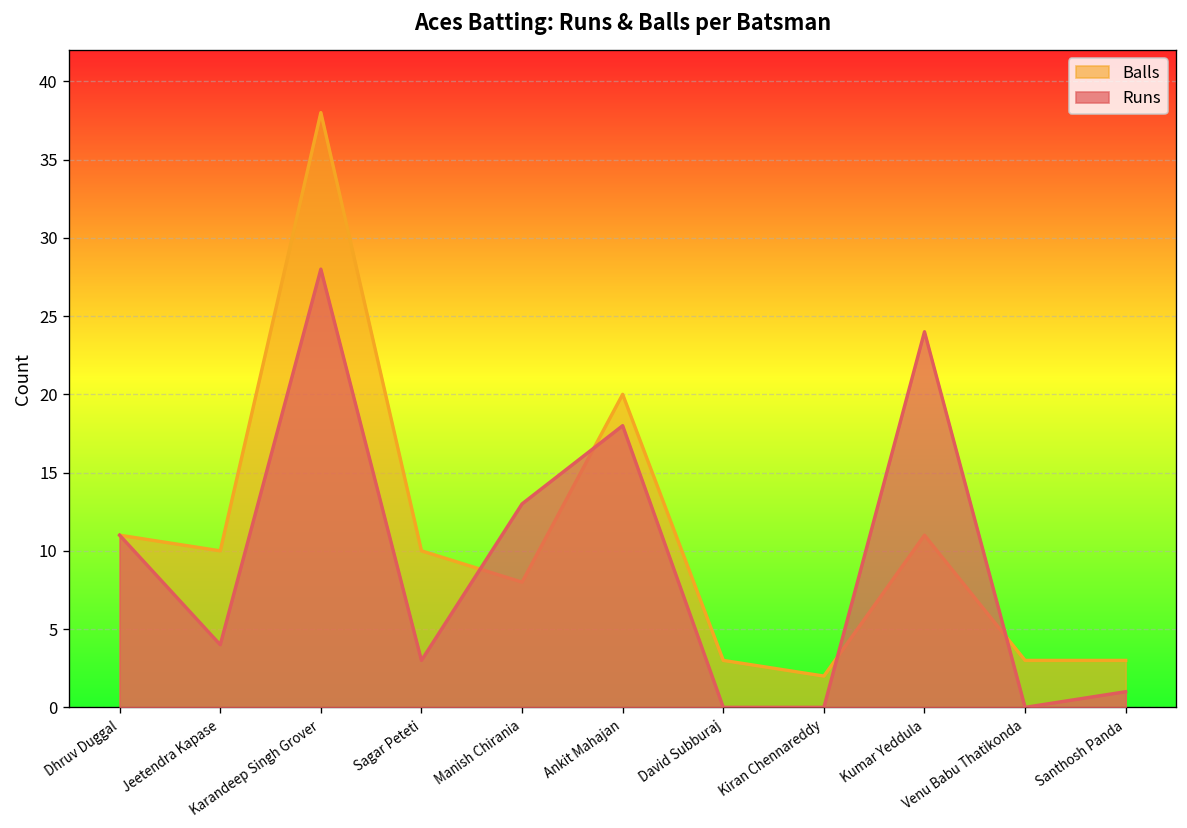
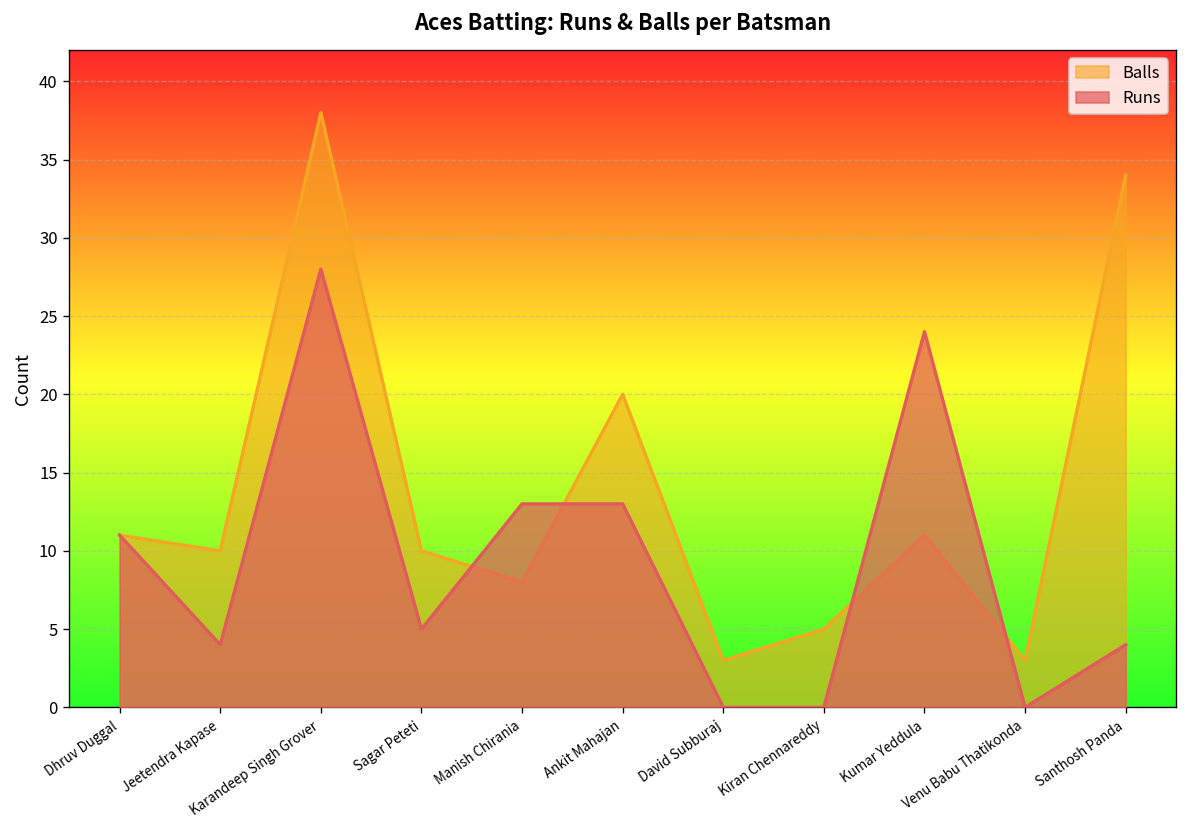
Runs, Sagar Peteti: 3 -> 5
Runs, Ankit Mahajan: 18 -> 13
Balls, Kiran Chennareddy: 2 -> 5
Balls, Santhosh Panda: 3 -> 34
Runs, Santhosh Panda: 1 -> 4
